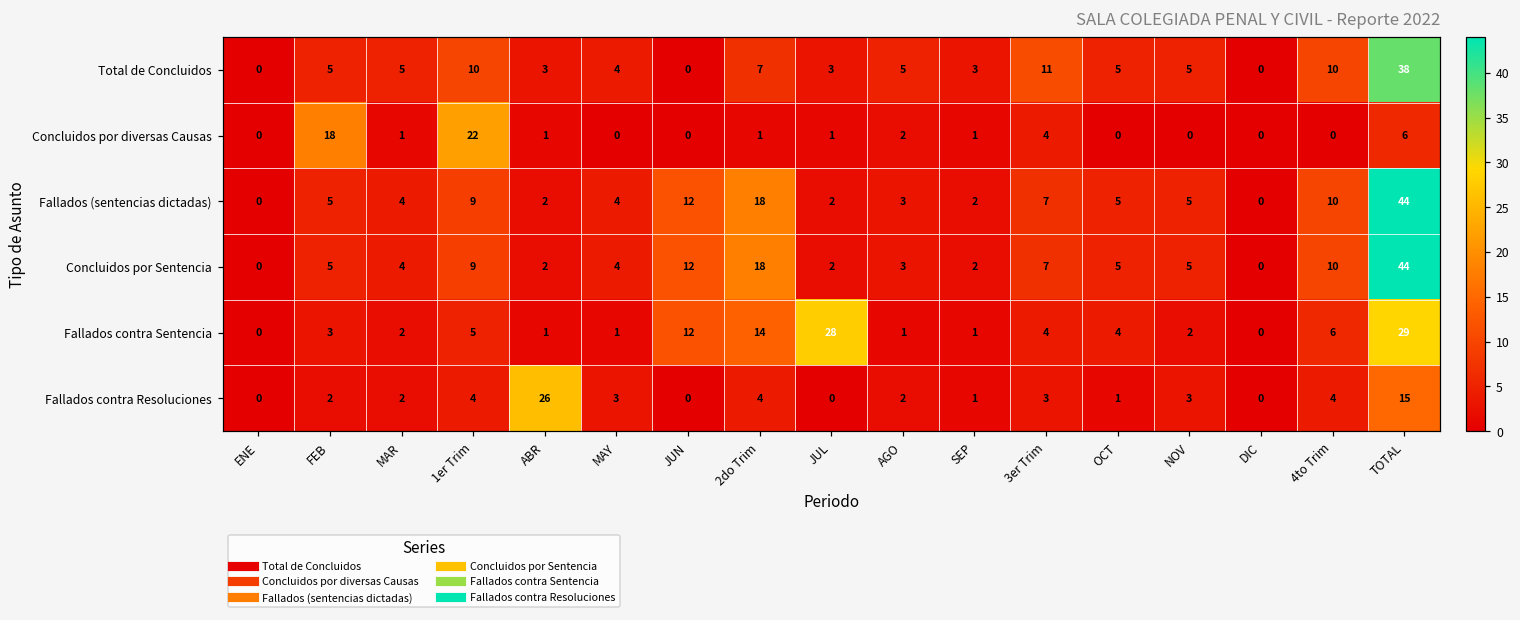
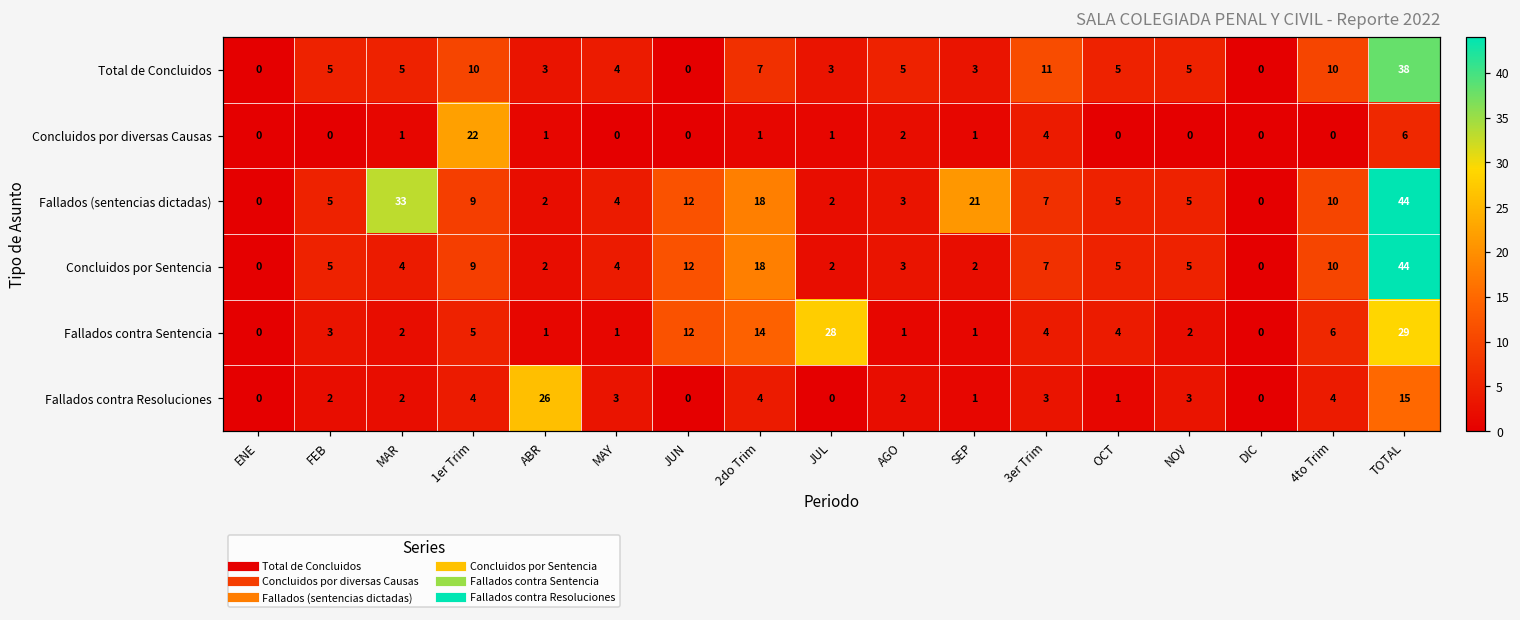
Concluidos por diversas Causas, FEB: 18 -> 0
Fallados (sentencias dictadas), MAR: 4 -> 33
Fallados (sentencias dictadas), SEP: 2 -> 21
